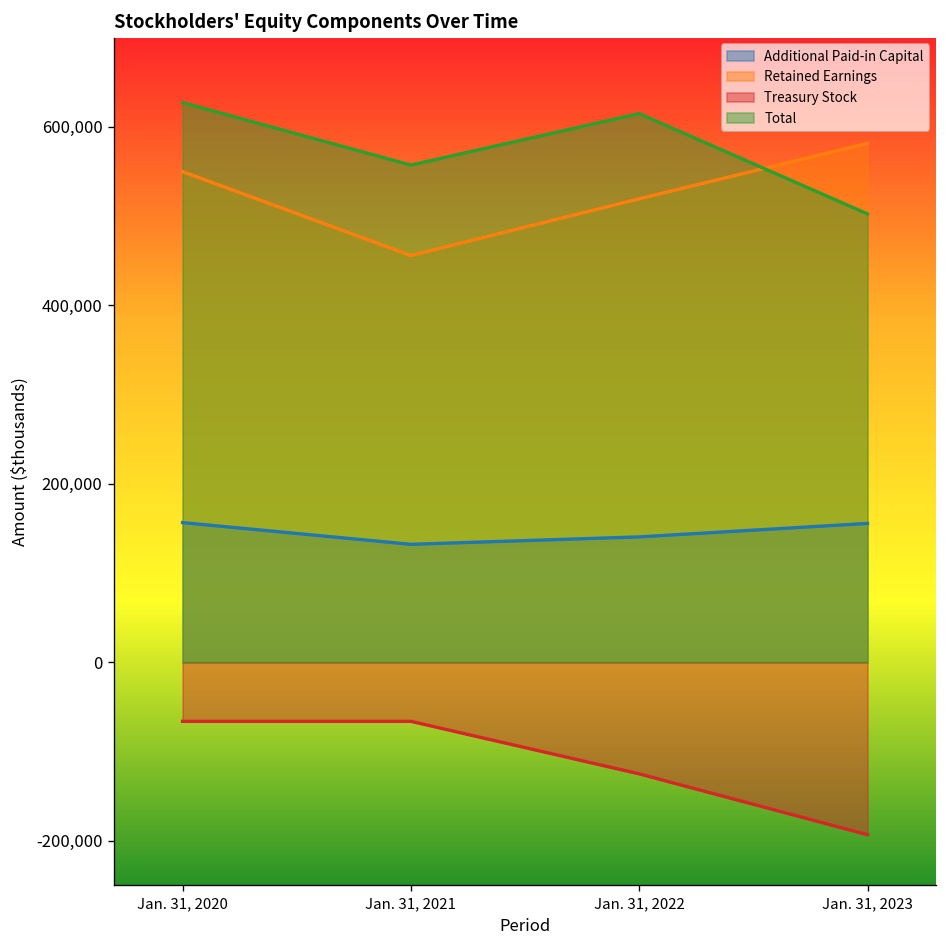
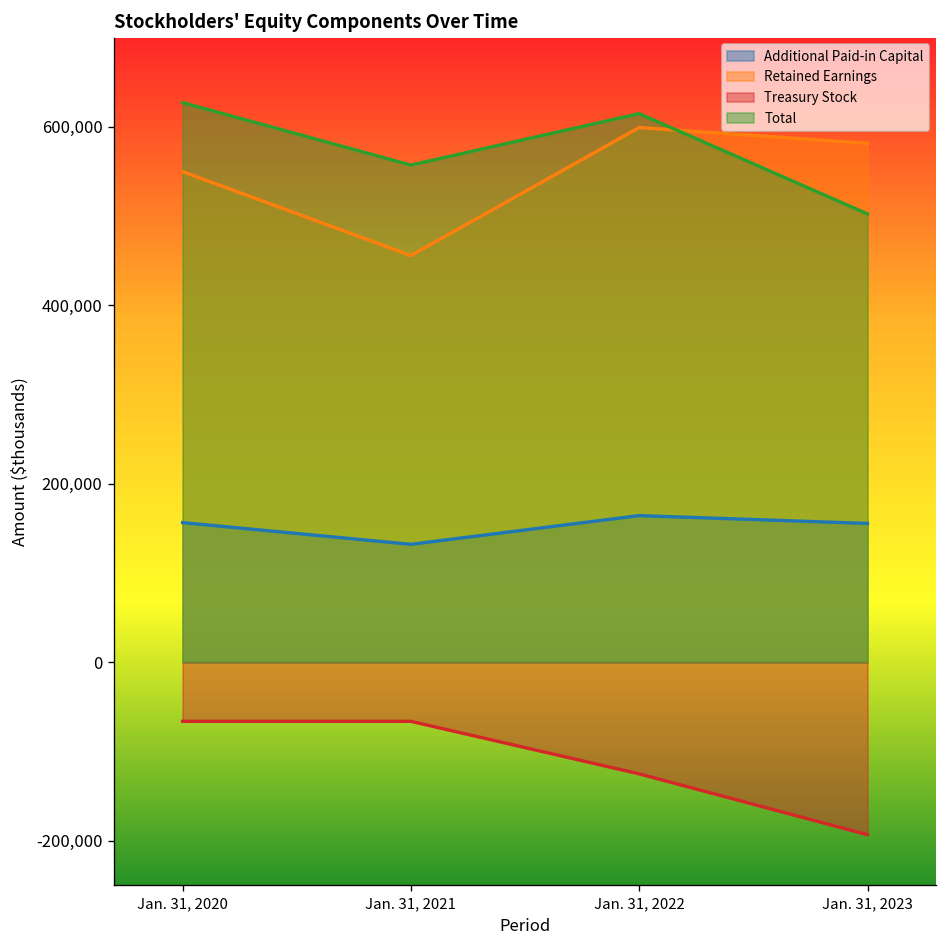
Additional Paid-in Capital, Jan. 31, 2022: 140,000 -> 160,000
Retained Earnings, Jan. 31, 2022: 520,000 -> 600,000
